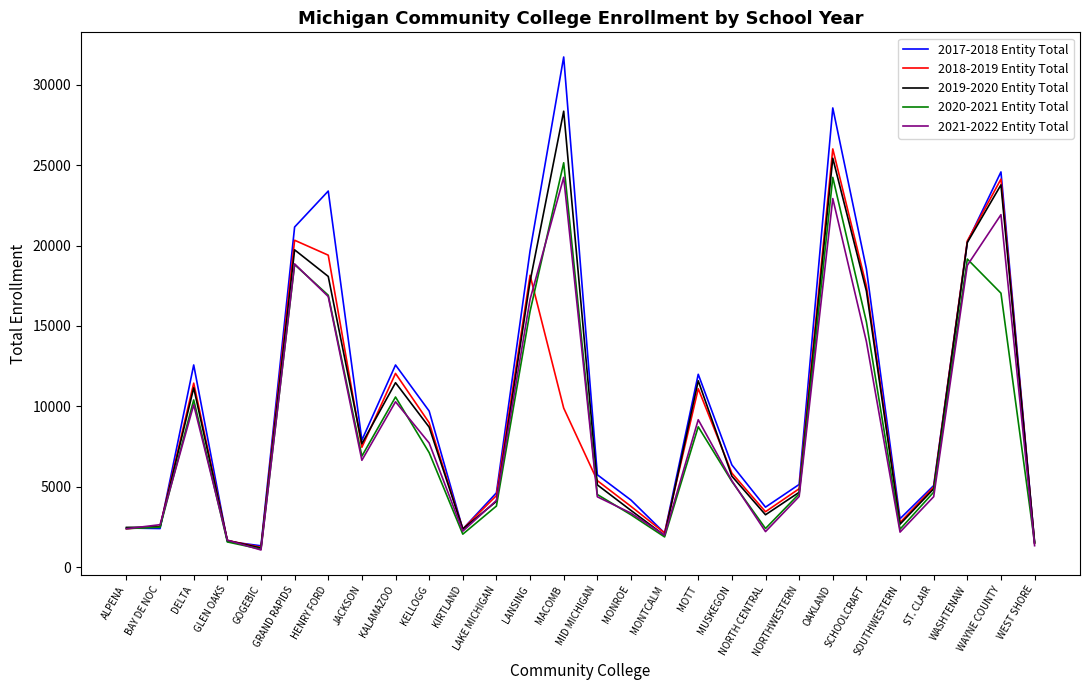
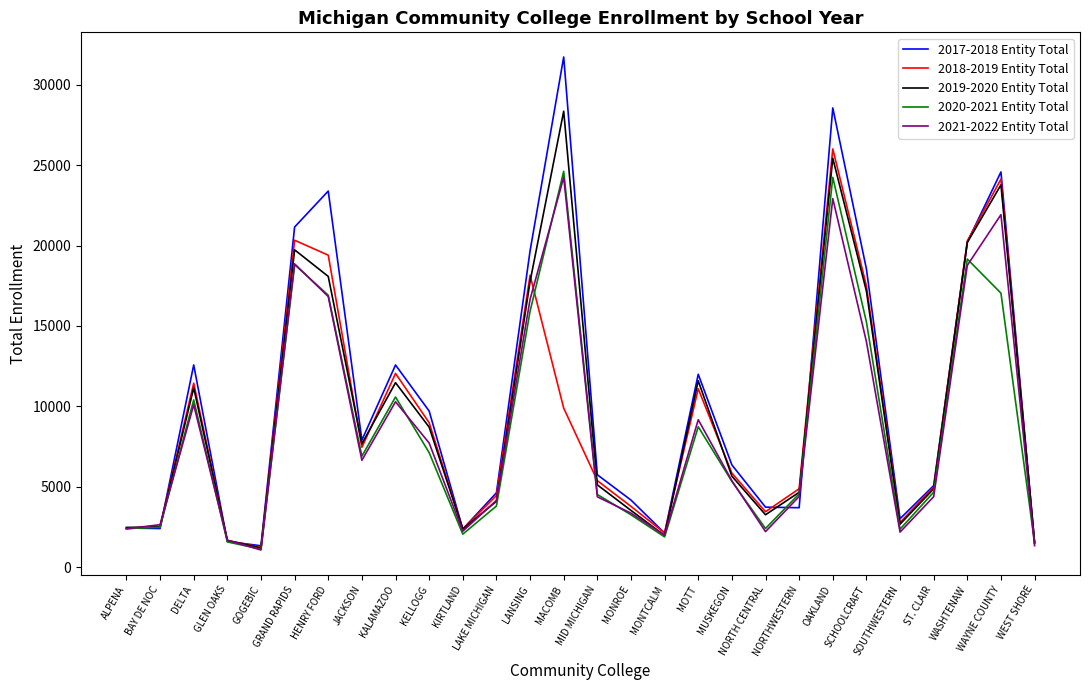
2020-2021 Entity Total, MACOMB: 25100 -> 24600
2017-2018 Entity Total, NORTHWESTERN: 5100 -> 3700
